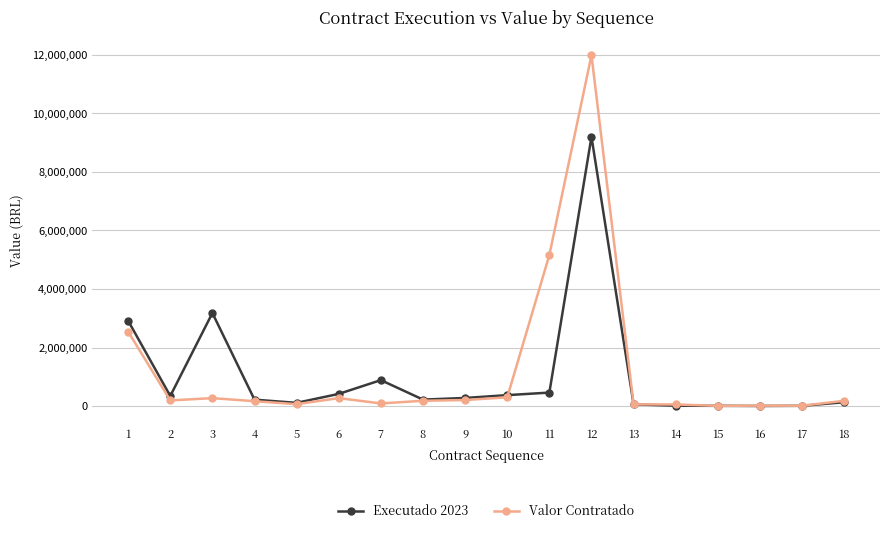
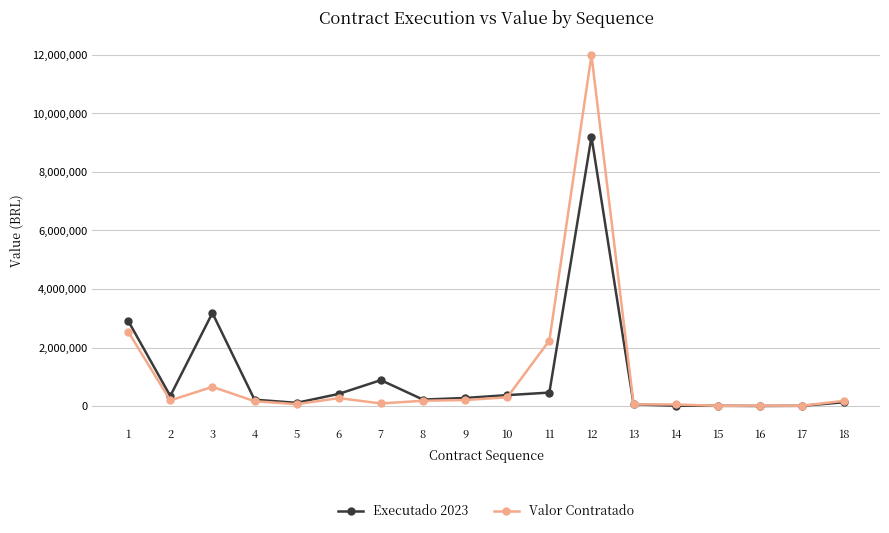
Valor Contratado, 3: 300,000 -> 700,000
Valor Contratado, 11: 5,200,000 -> 2,200,000
